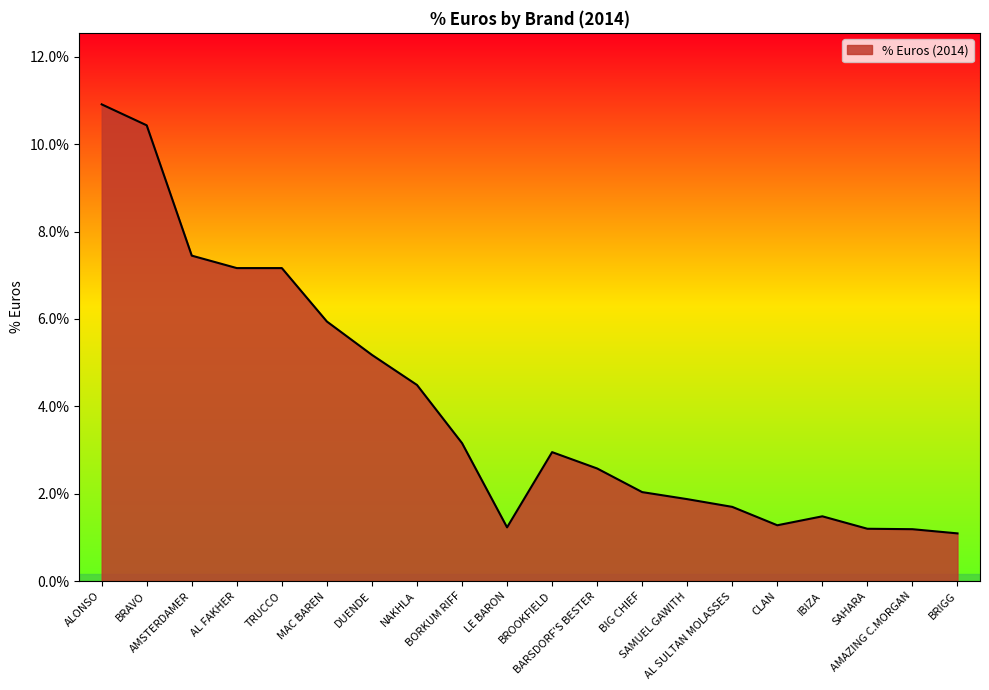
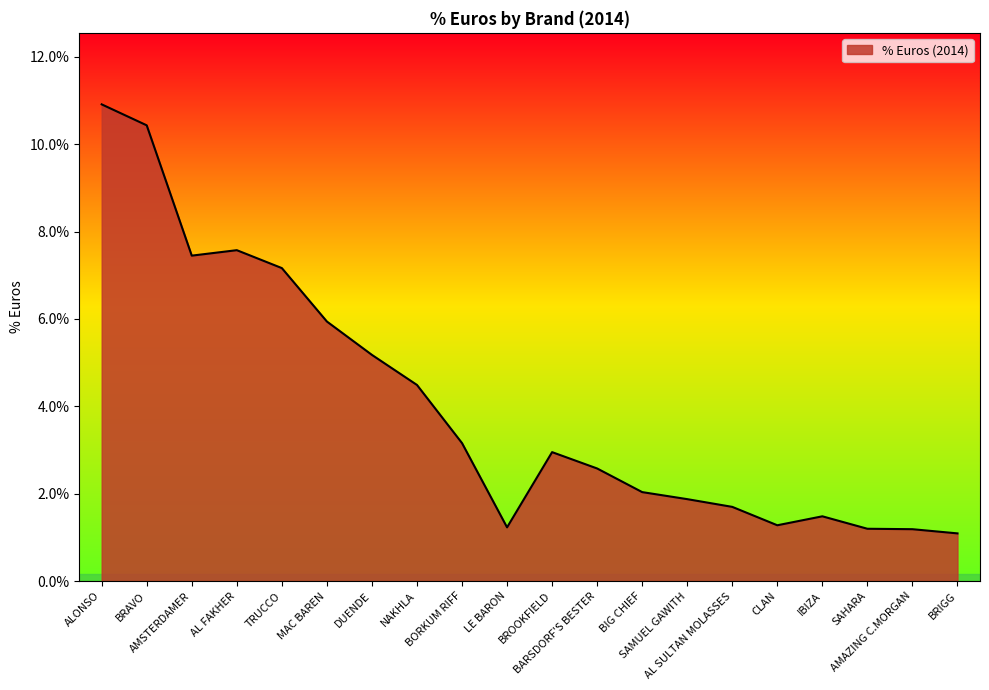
AL FAKHER: 7.2% -> 7.6%
